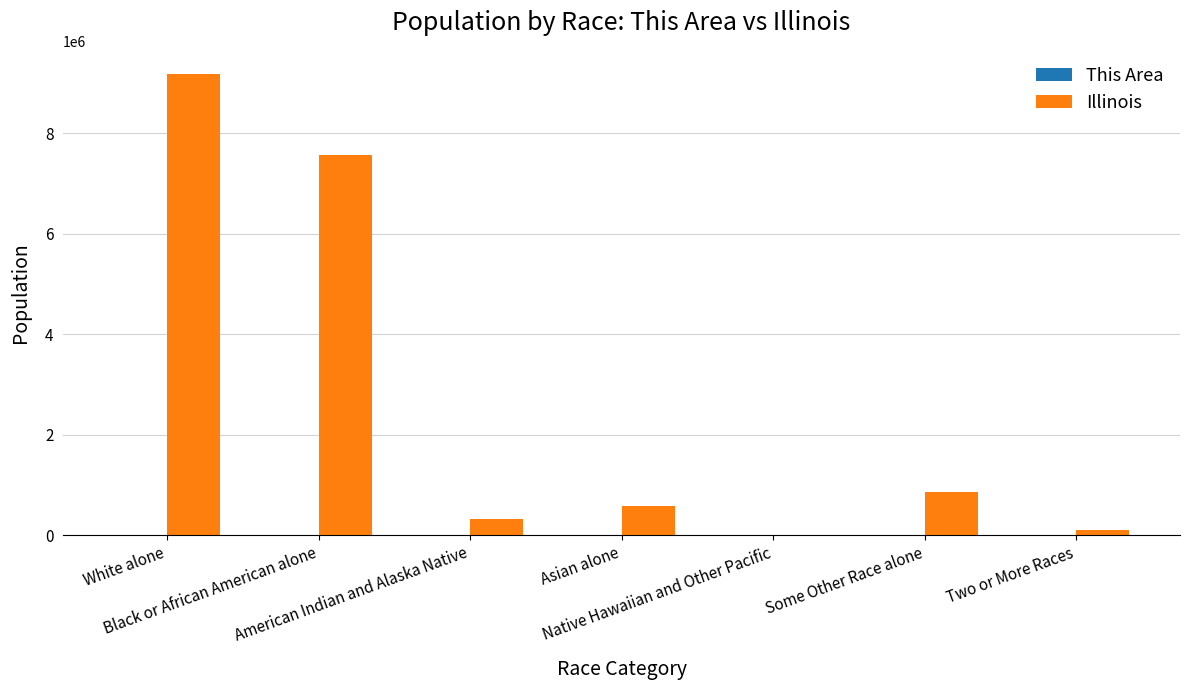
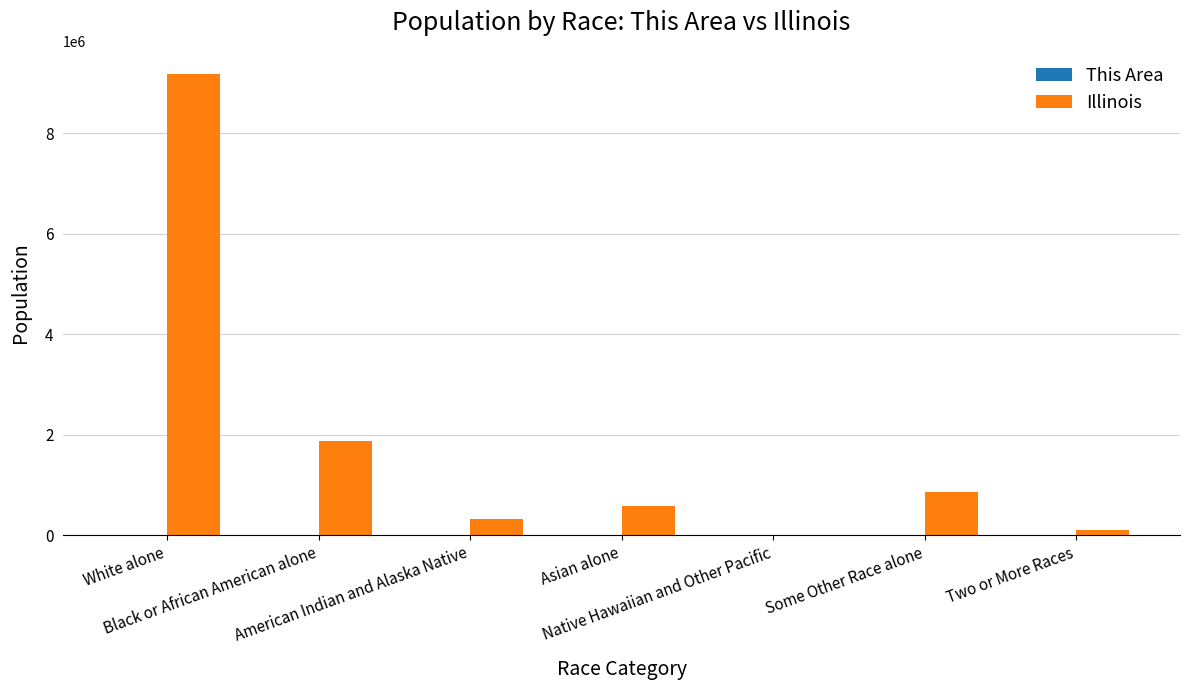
Illinois, Black or African American alone: 7600000 -> 1900000
